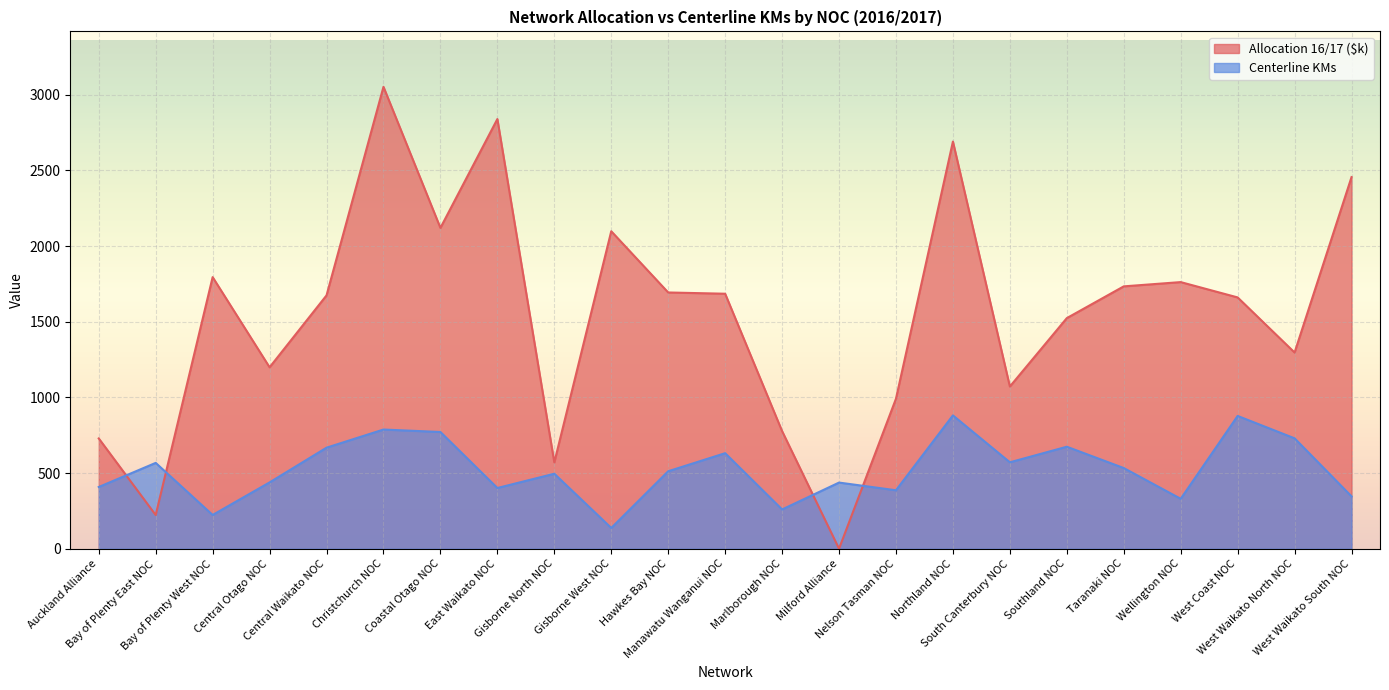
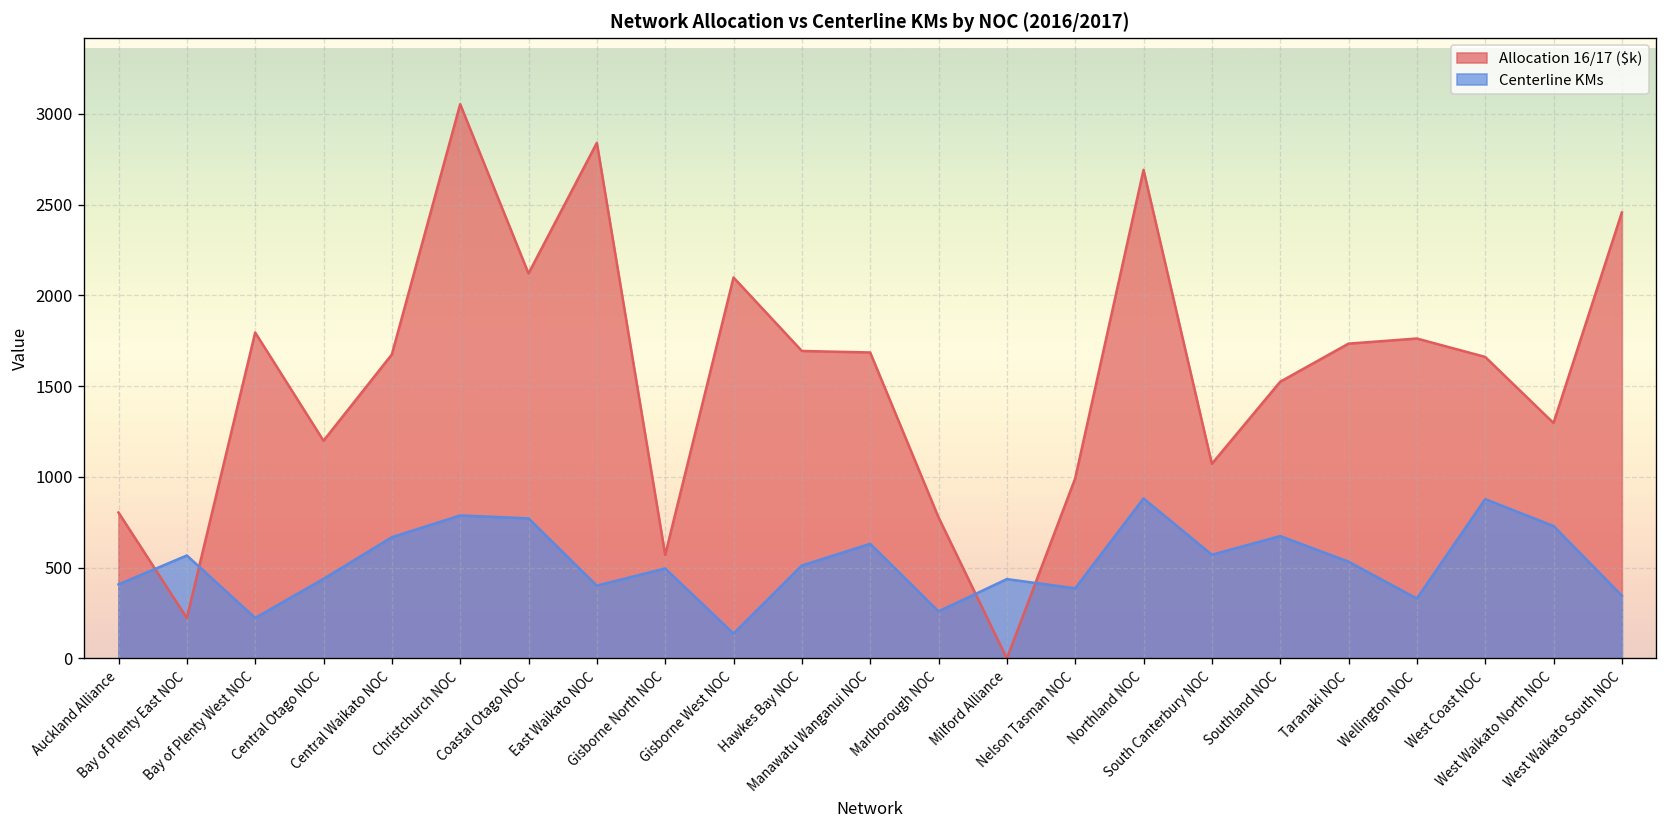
Allocation 16/17 ($k), Auckland Alliance: 730 -> 800
